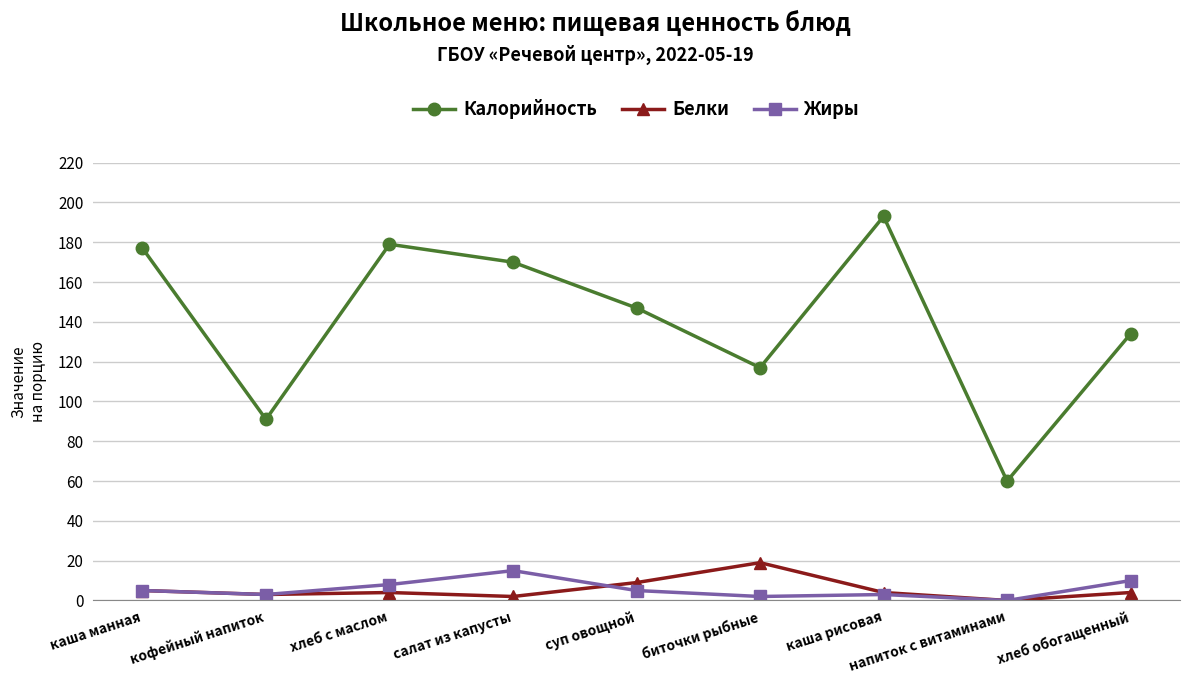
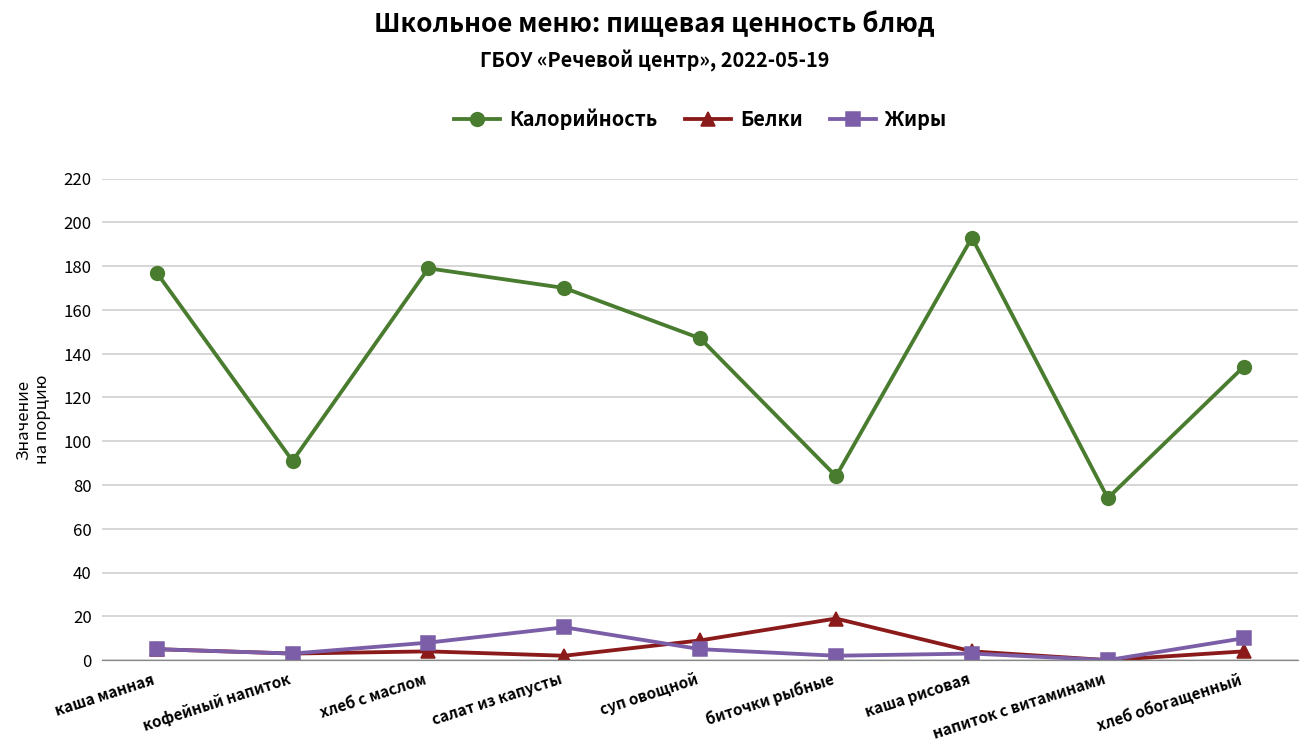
Калорийность, биточки рыбные: 117 -> 84
Калорийность, напиток с витаминами: 60 -> 74
